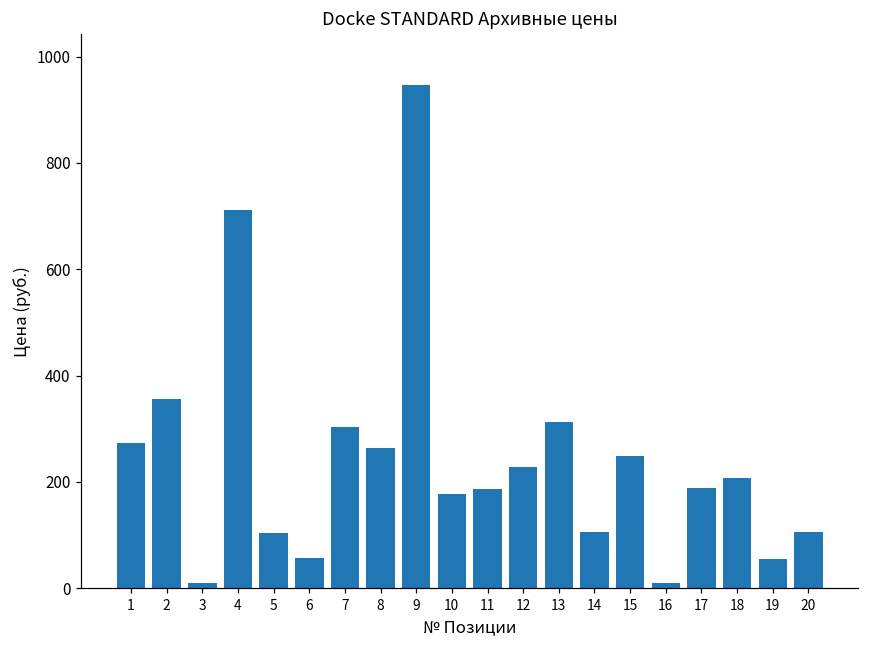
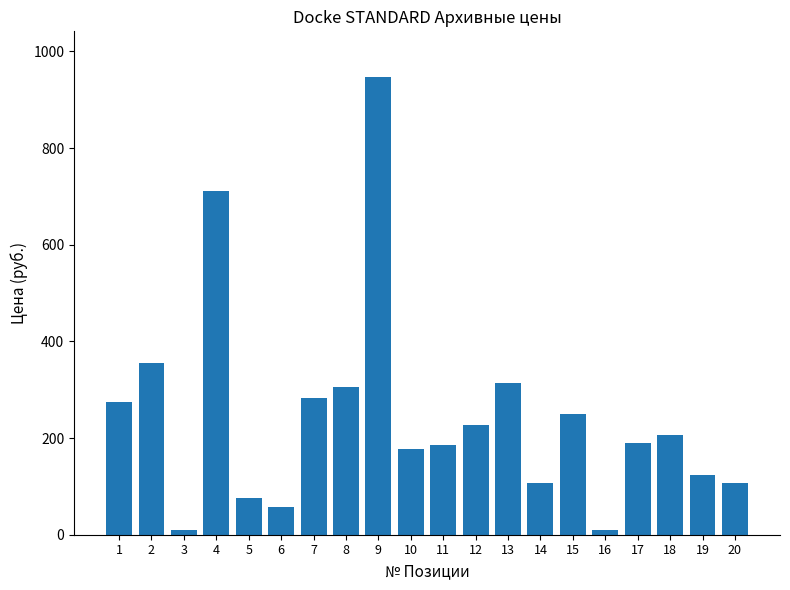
5: 100 -> 80
7: 300 -> 280
8: 260 -> 310
19: 60 -> 120
